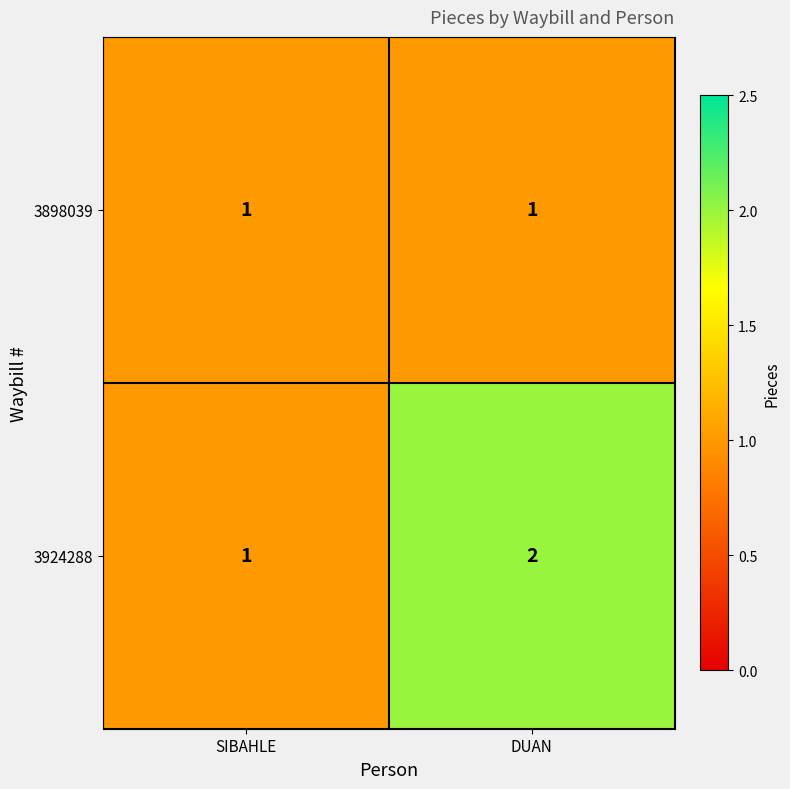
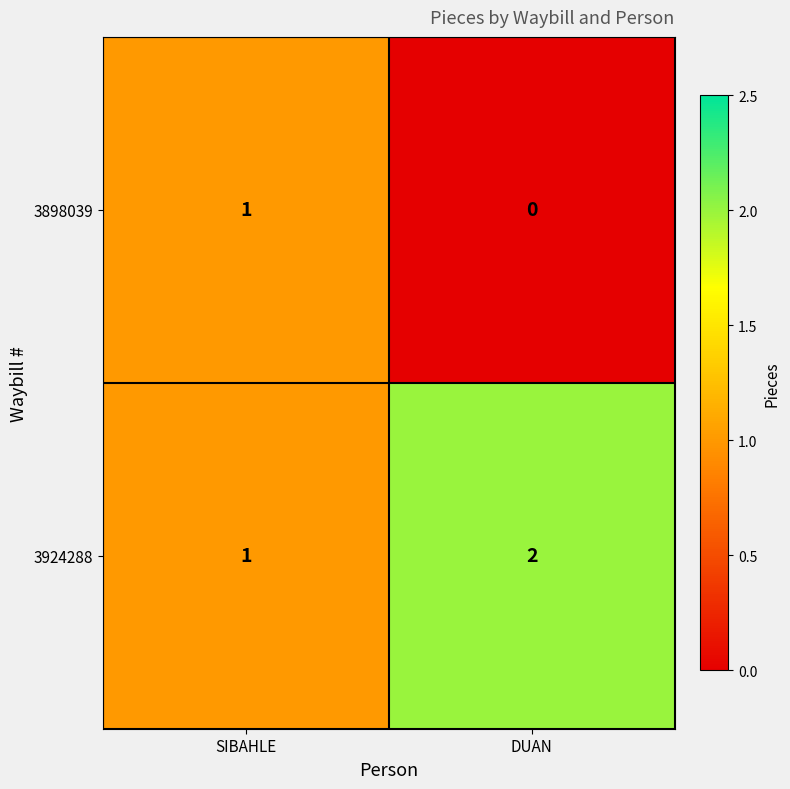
3898039, DUAN: 1 -> 0
